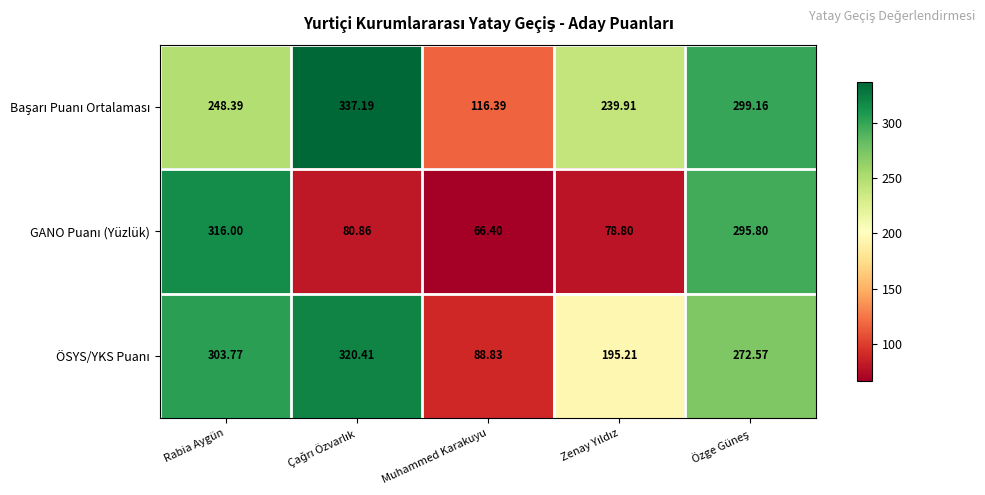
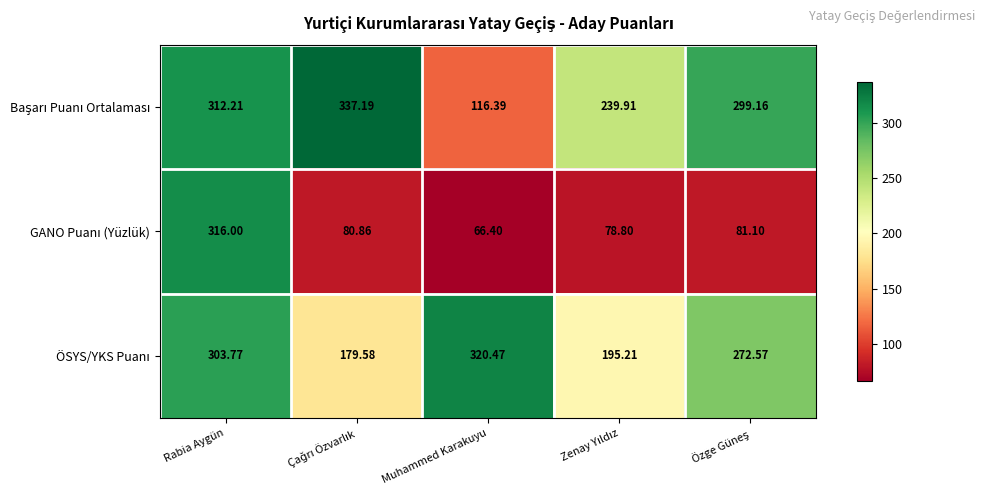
Başarı Puanı Ortalaması, Rabia Aygün: 248.39 -> 312.21
GANO Puanı (Yüzlük), Özge Güneş: 295.80 -> 81.10
ÖSYS/YKS Puanı, Çağrı Özvarlık: 320.41 -> 179.58
ÖSYS/YKS Puanı, Muhammed Karakuyu: 88.83 -> 320.47
